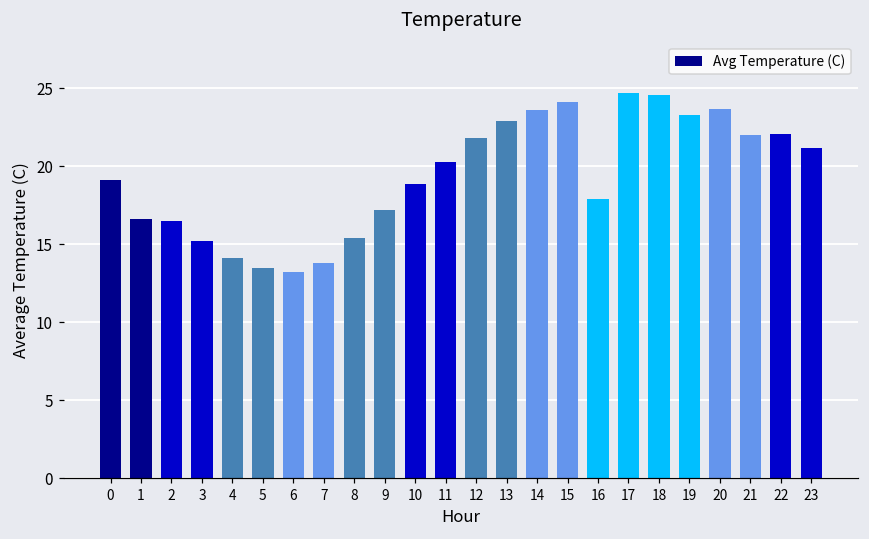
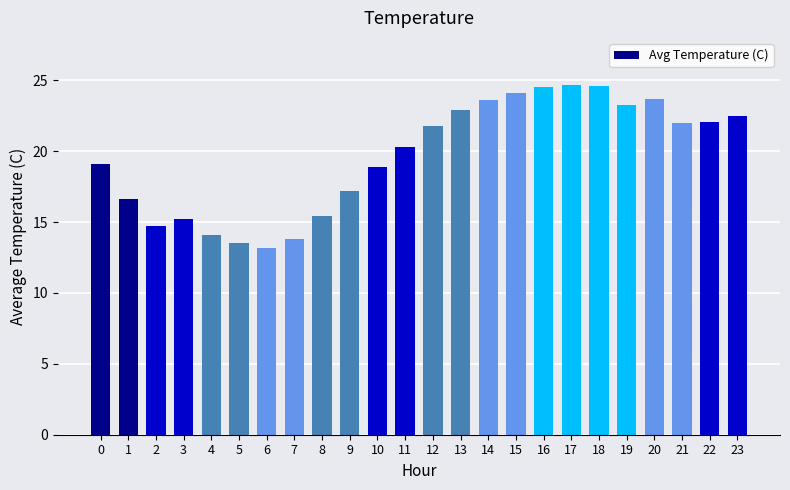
2: 16.5 -> 14.7
16: 17.9 -> 24.5
23: 21.2 -> 22.5
